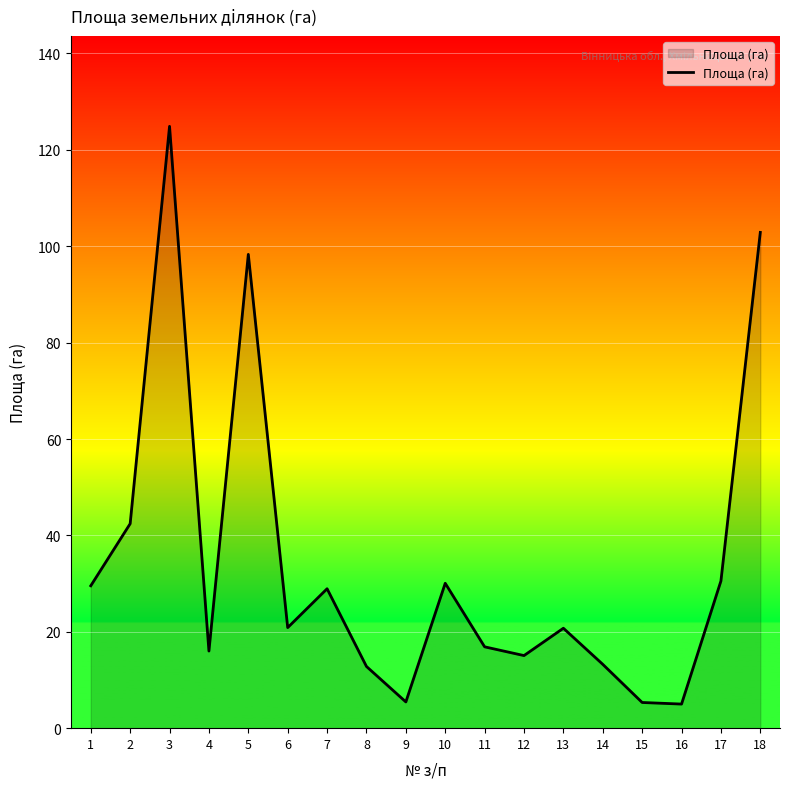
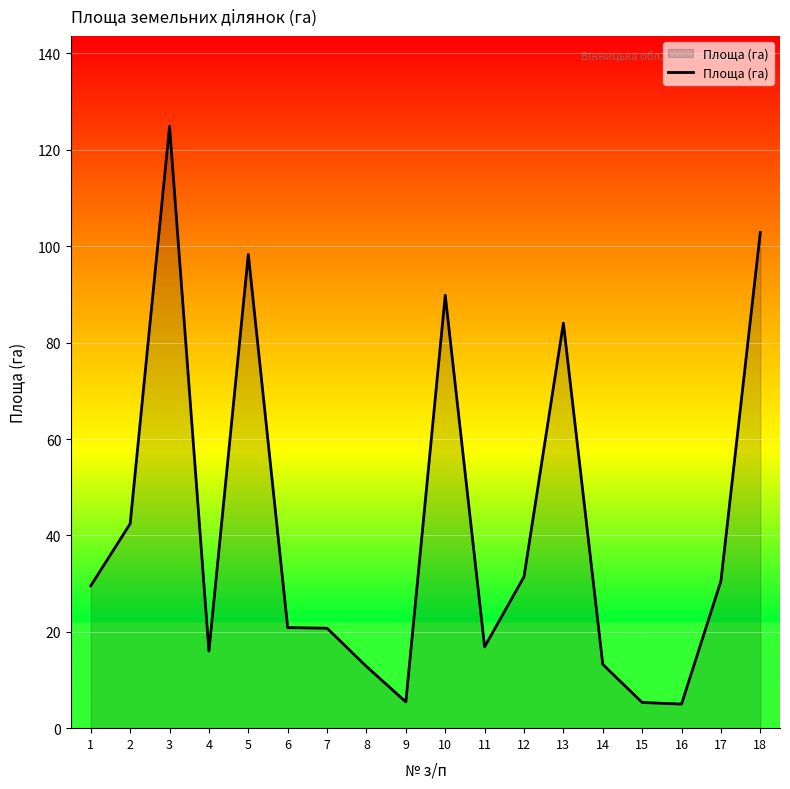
7: 29 -> 21
10: 30 -> 90
12: 15 -> 31
13: 21 -> 84
